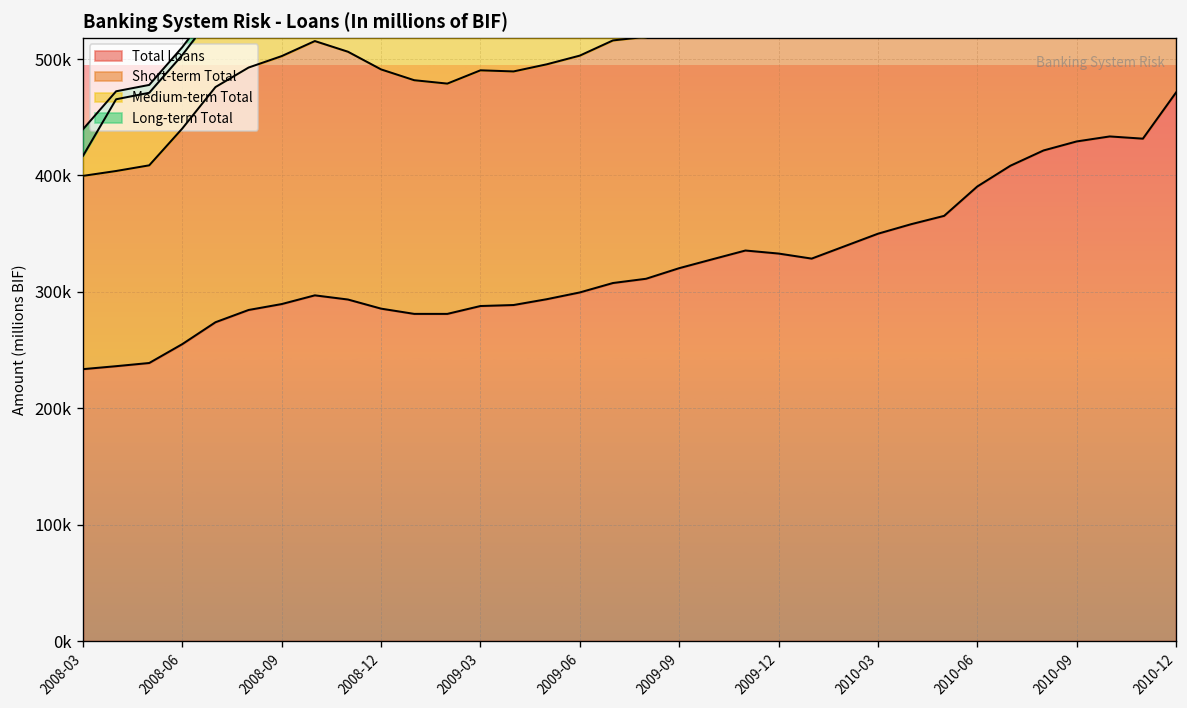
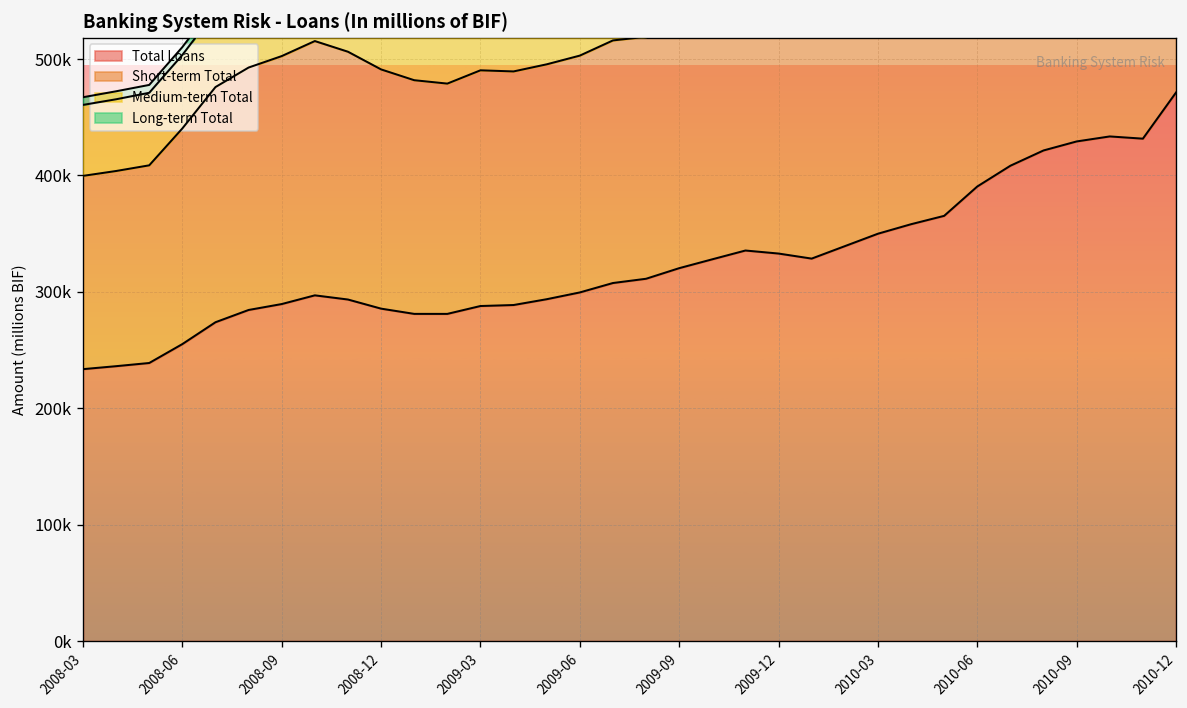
Medium-term Total, 2008-03: 20000 -> 60000
Long-term Total, 2008-03: 20000 -> 10000
